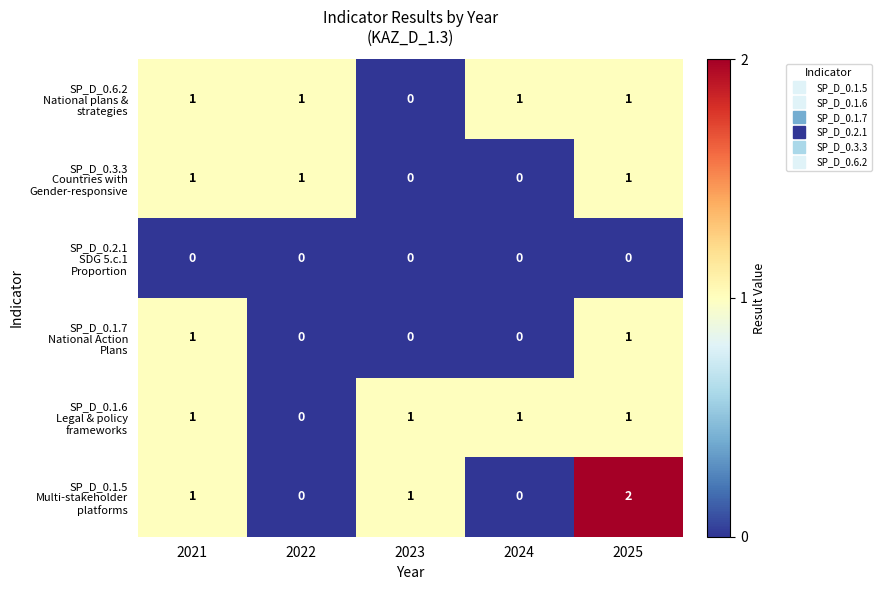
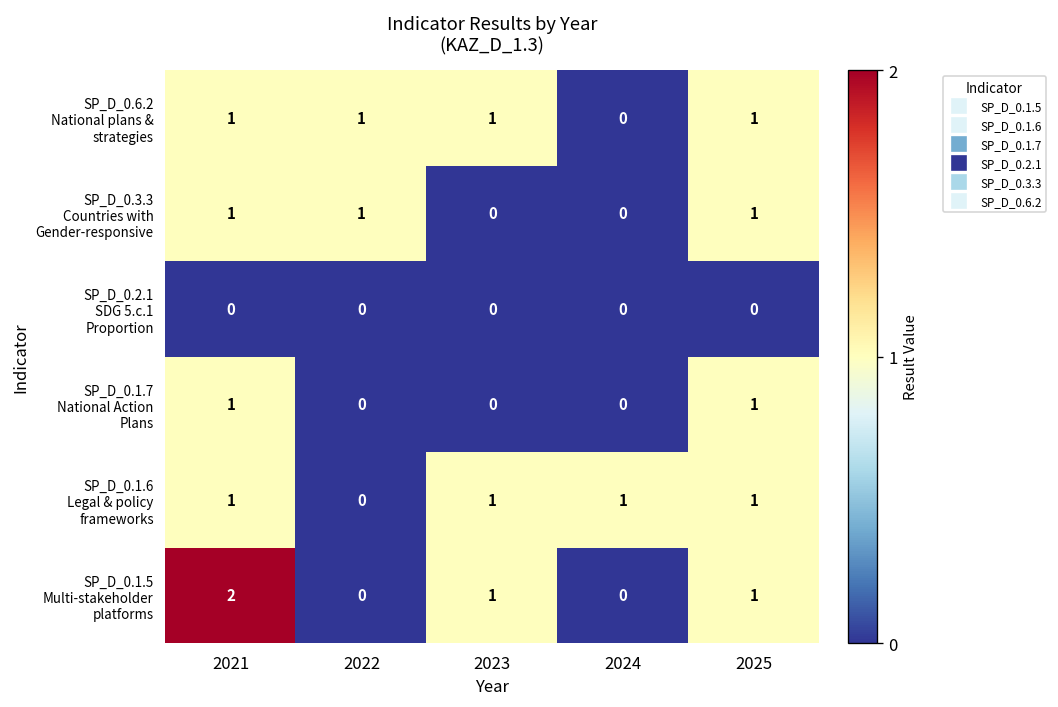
SP_D_0.6.2 National plans & strategies, 2023: 0 -> 1
SP_D_0.6.2 National plans & strategies, 2024: 1 -> 0
SP_D_0.1.5 Multi-stakeholder platforms, 2021: 1 -> 2
SP_D_0.1.5 Multi-stakeholder platforms, 2025: 2 -> 1
